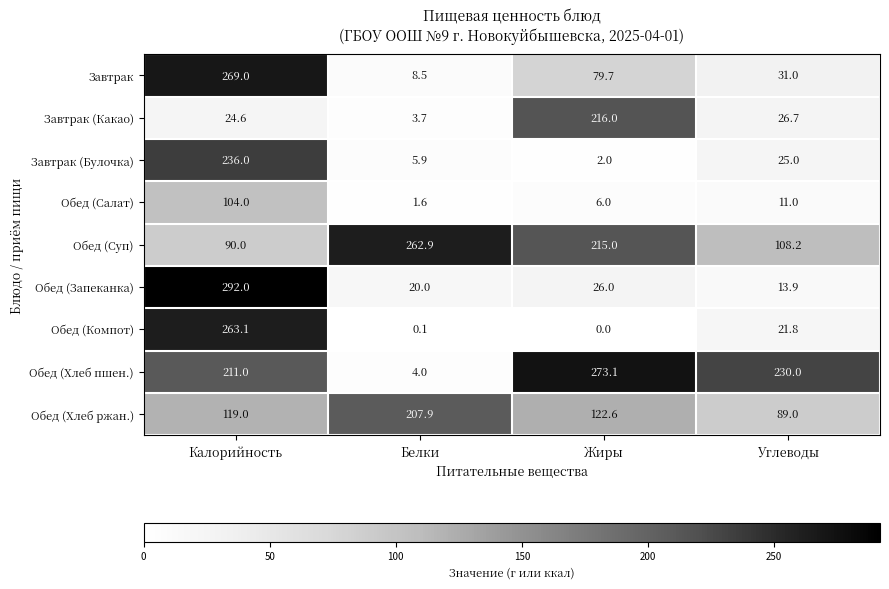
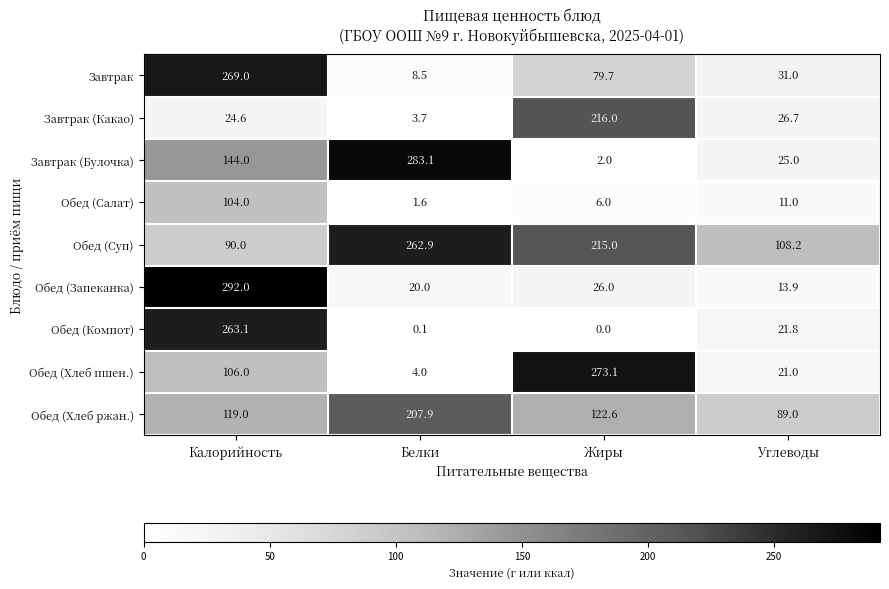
Завтрак (Булочка), Калорийность: 236.0 -> 144.0
Завтрак (Булочка), Белки: 5.9 -> 283.1
Обед (Хлеб пшен.), Калорийность: 211.0 -> 106.0
Обед (Хлеб пшен.), Углеводы: 230.0 -> 21.0
